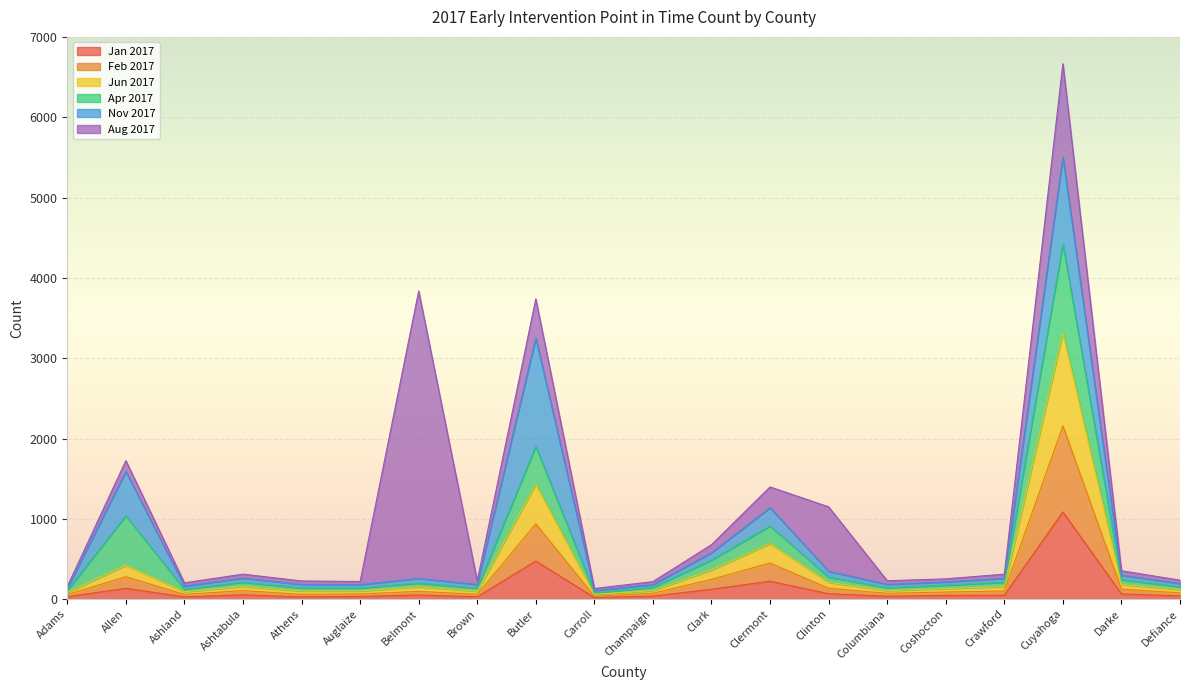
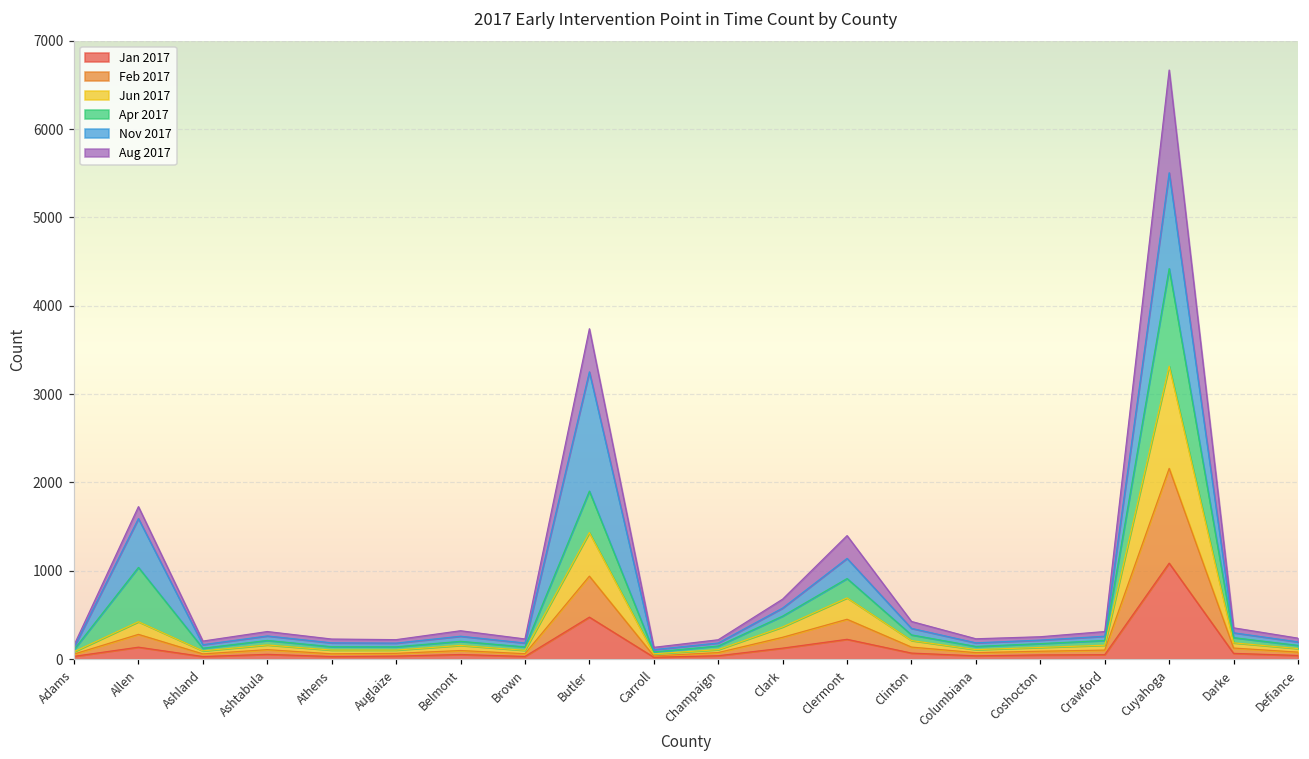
Aug 2017, Belmont: 3600 -> 100
Aug 2017, Clinton: 800 -> 100
